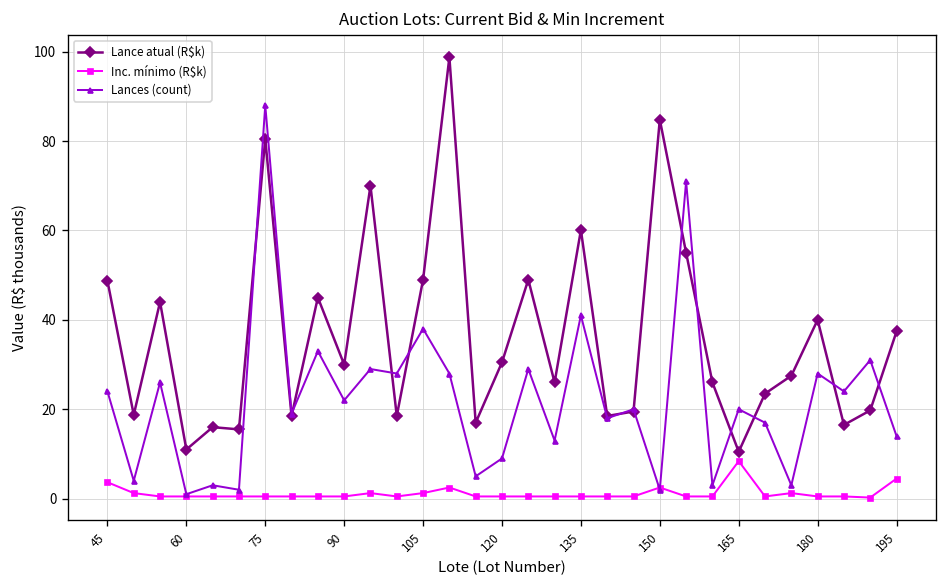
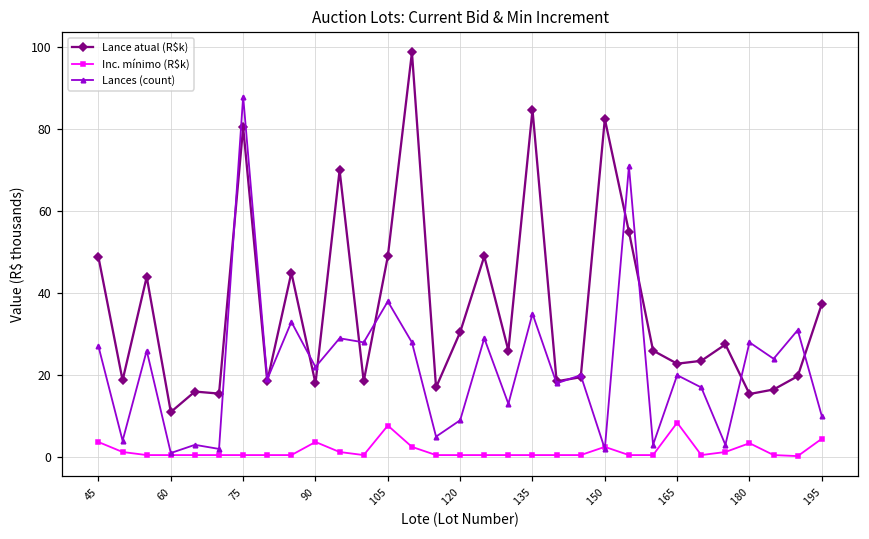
Lances (count), 45: 24 -> 27
Lance atual (R$k), 90: 30 -> 18
Inc. mínimo (R$k), 90: 1 -> 4
Inc. mínimo (R$k), 105: 1 -> 8
Lance atual (R$k), 135: 60 -> 85
Lances (count), 135: 41 -> 35
Lance atual (R$k), 150: 85 -> 83
Lance atual (R$k), 165: 11 -> 23
Lance atual (R$k), 180: 40 -> 15
Inc. mínimo (R$k), 180: 1 -> 3
Lances (count), 195: 14 -> 10
